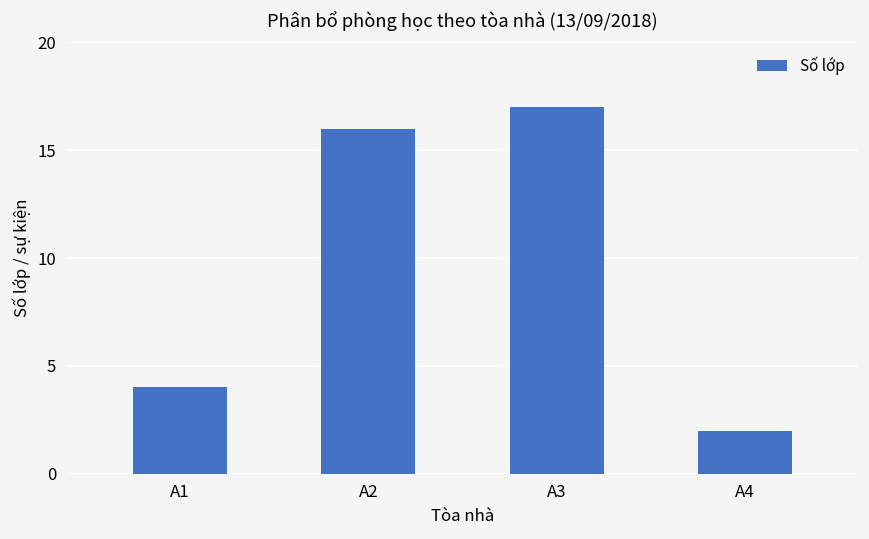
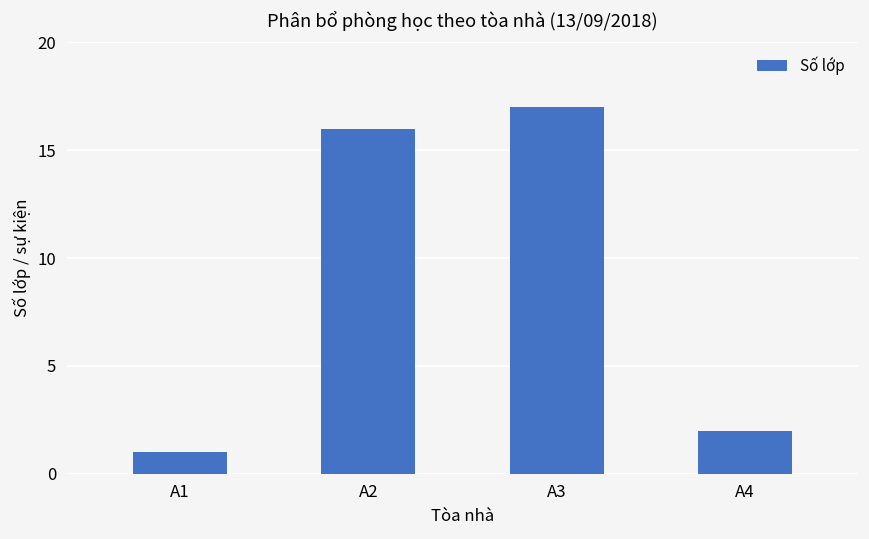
A1: 4 -> 1
